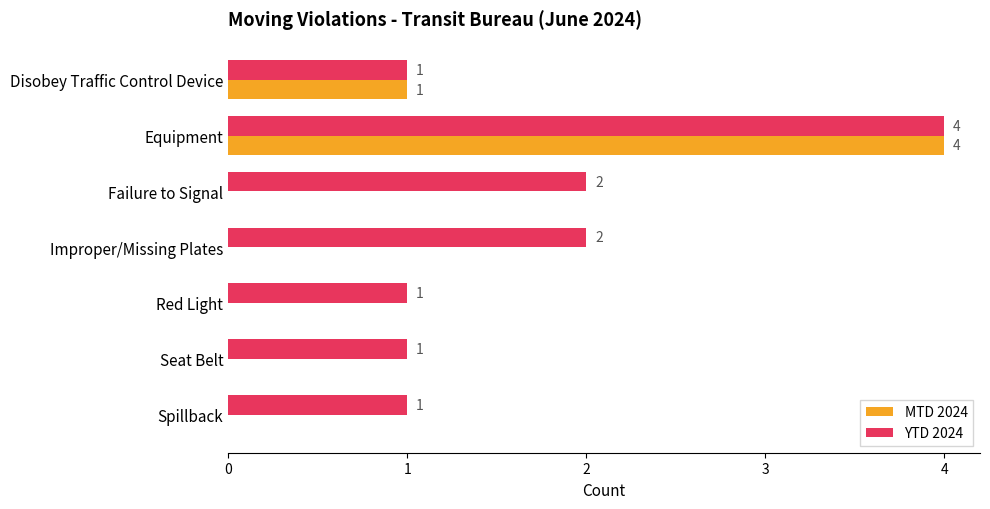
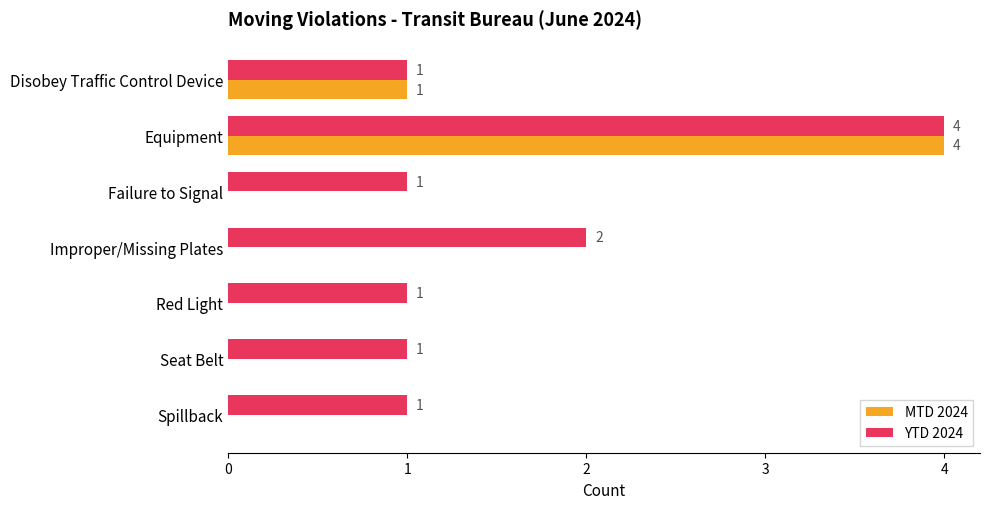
YTD 2024, Failure to Signal: 2 -> 1
